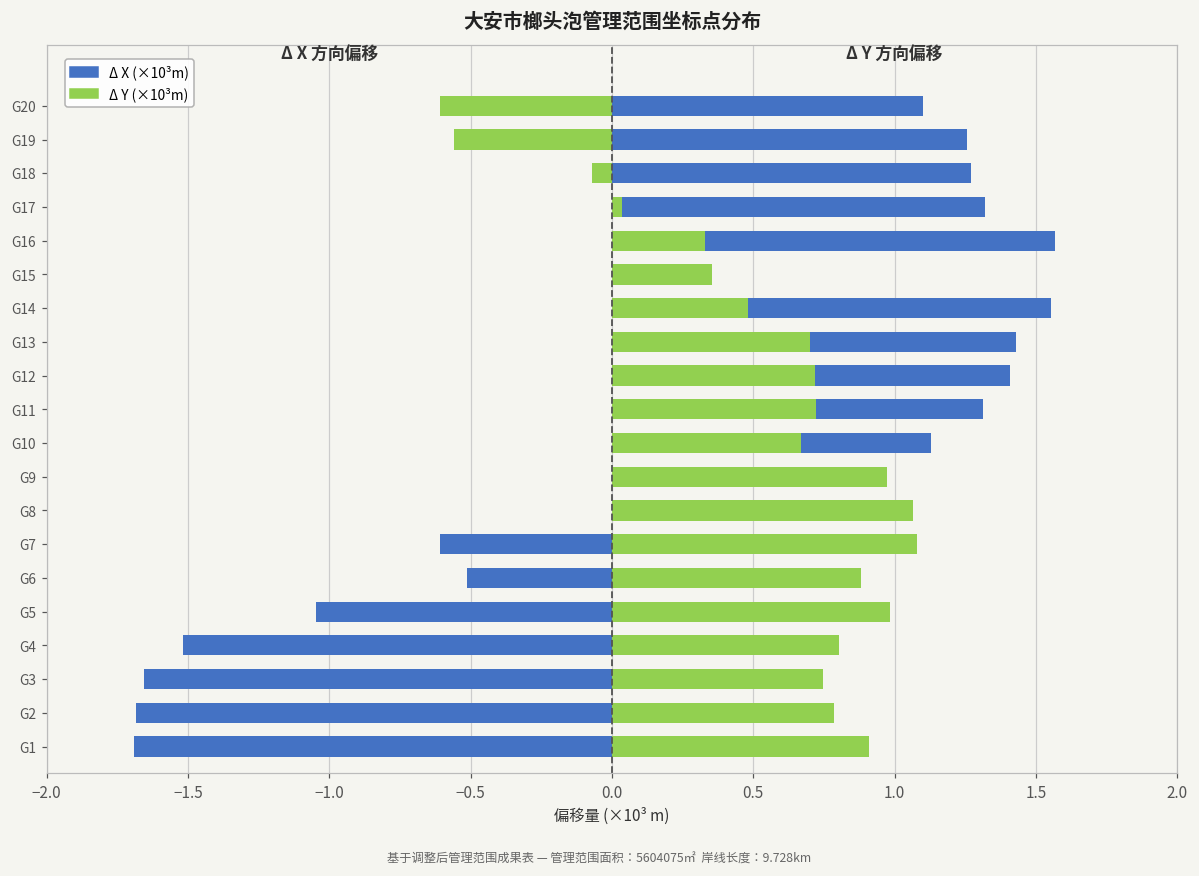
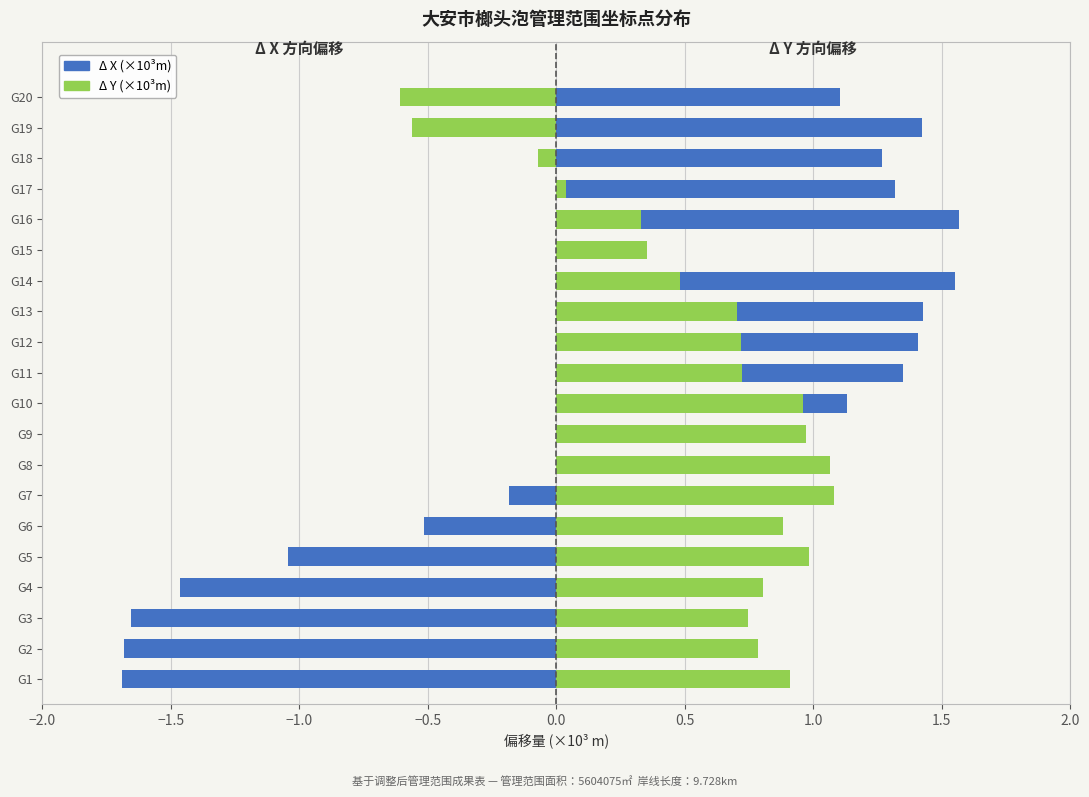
Δ X (×10³m), G19: 1.25 -> 1.42
Δ X (×10³m), G11: 1.31 -> 1.35
Δ Y (×10³m), G10: 0.67 -> 0.96
Δ X (×10³m), G7: -0.61 -> -0.18
Δ X (×10³m), G4: -1.52 -> -1.46
